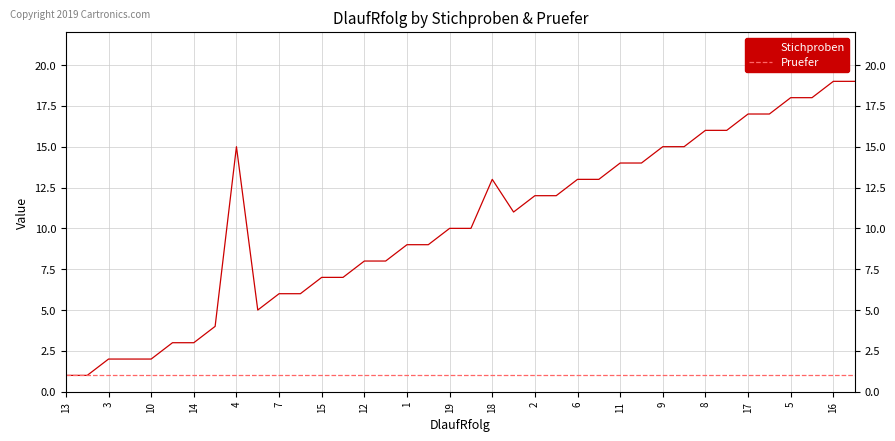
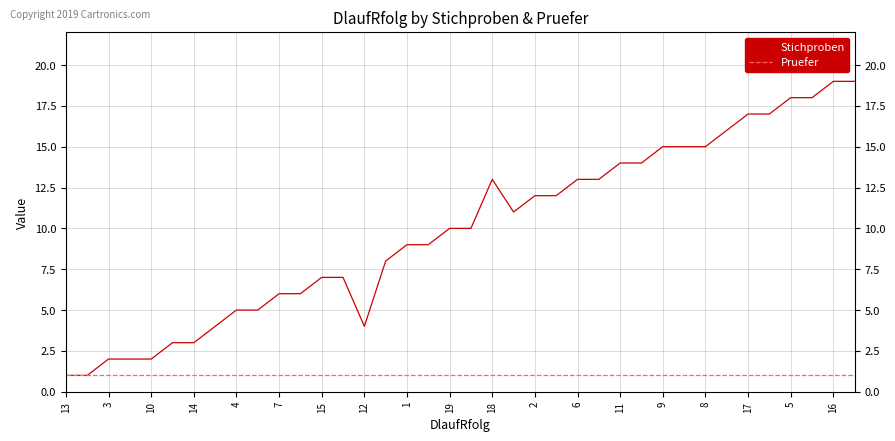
Stichproben, 4: 15 -> 5
Stichproben, 12: 8 -> 4
Stichproben, 8: 16 -> 15
